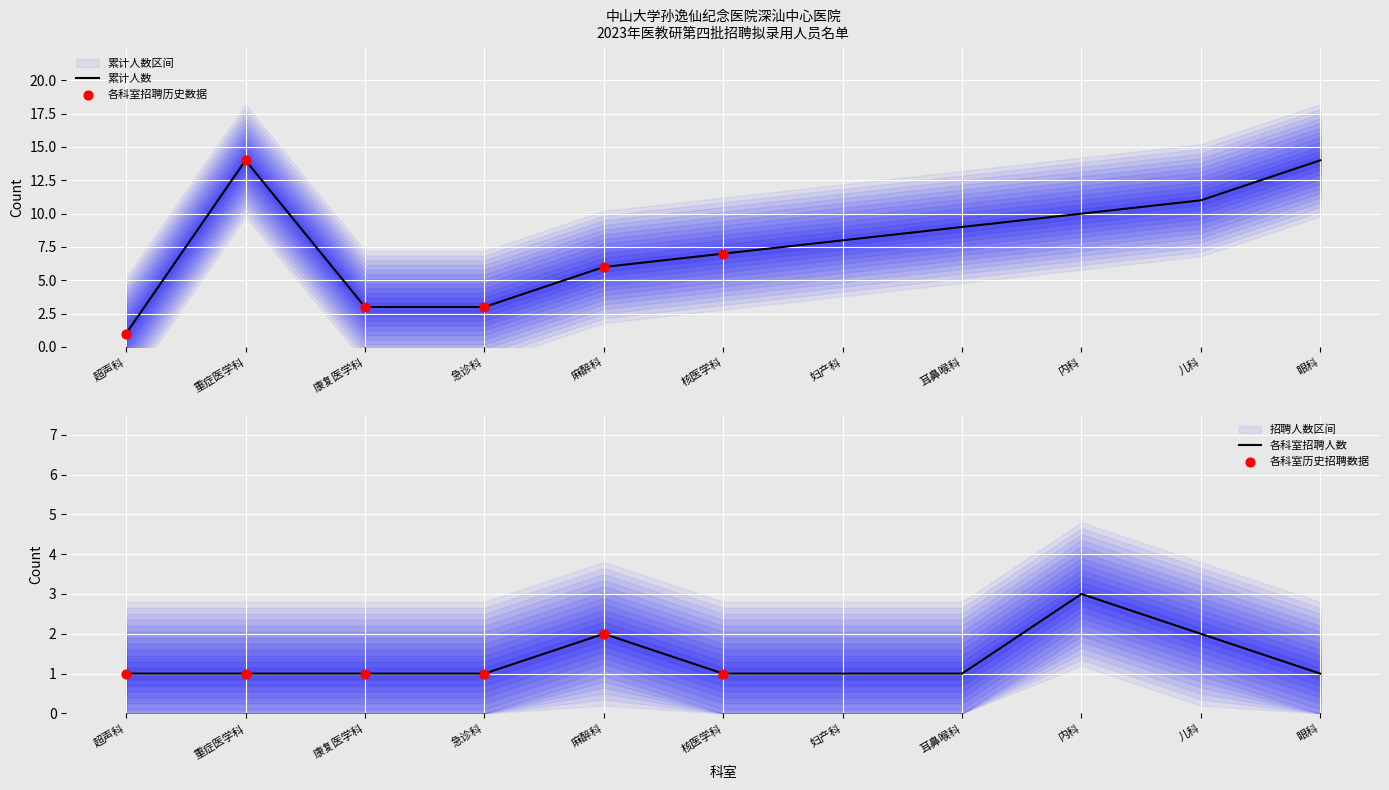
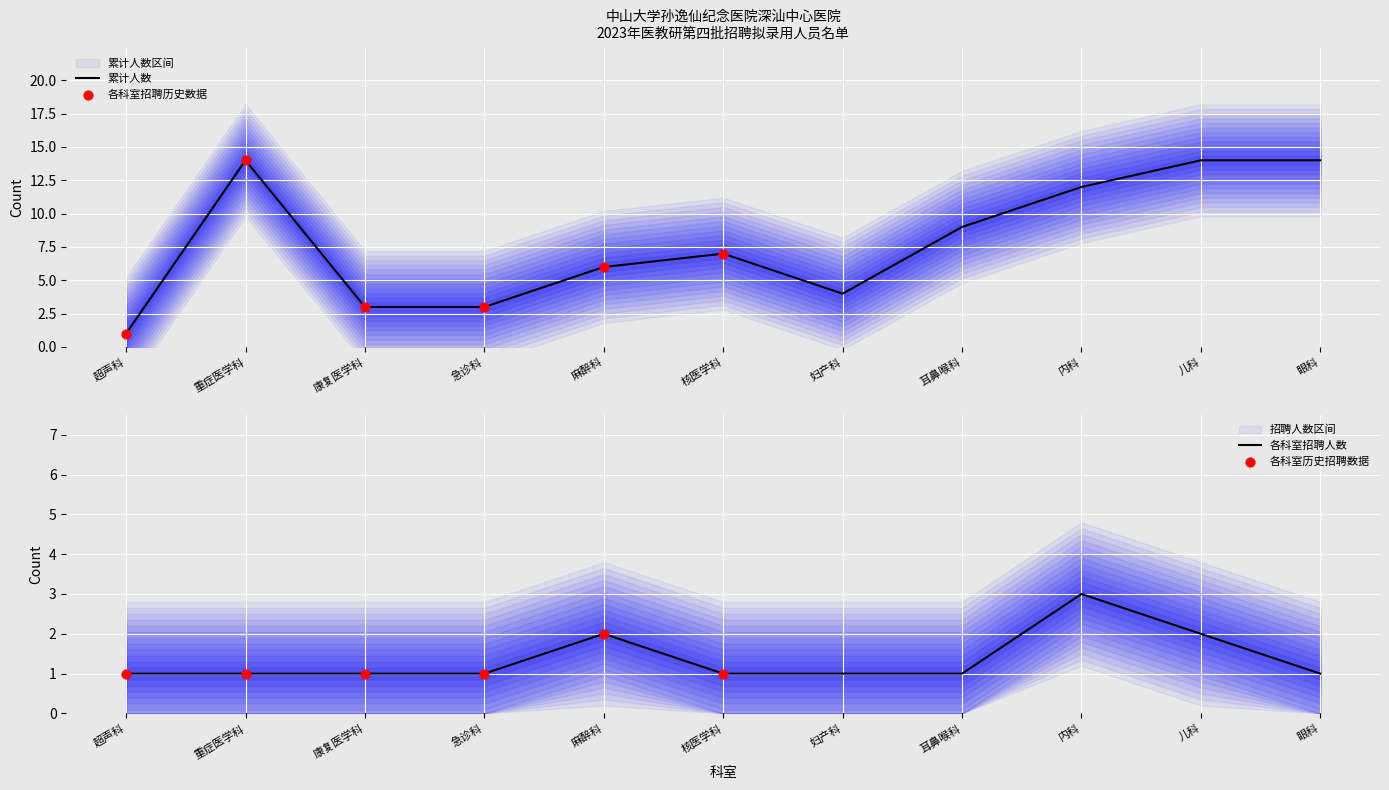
中山大学孙逸仙纪念医院深汕中心医院 2023年医教研第四批招聘拟录用人员名单, 累计人数, 妇产科: 8 -> 4
中山大学孙逸仙纪念医院深汕中心医院 2023年医教研第四批招聘拟录用人员名单, 累计人数, 内科: 10 -> 12
中山大学孙逸仙纪念医院深汕中心医院 2023年医教研第四批招聘拟录用人员名单, 累计人数, 儿科: 11 -> 14
